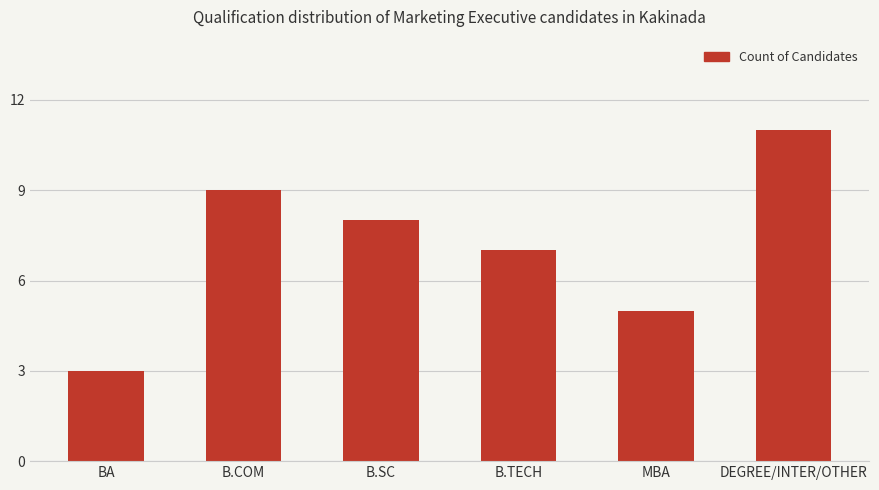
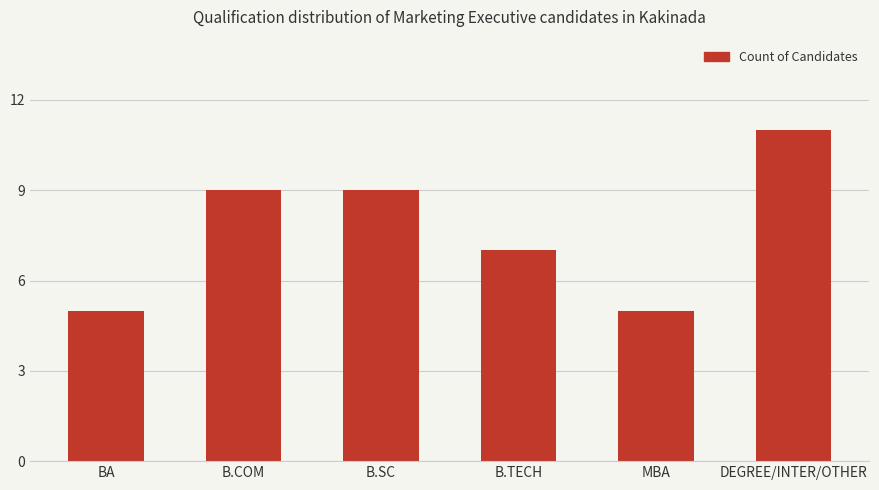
BA: 3 -> 5
B.SC: 8 -> 9
